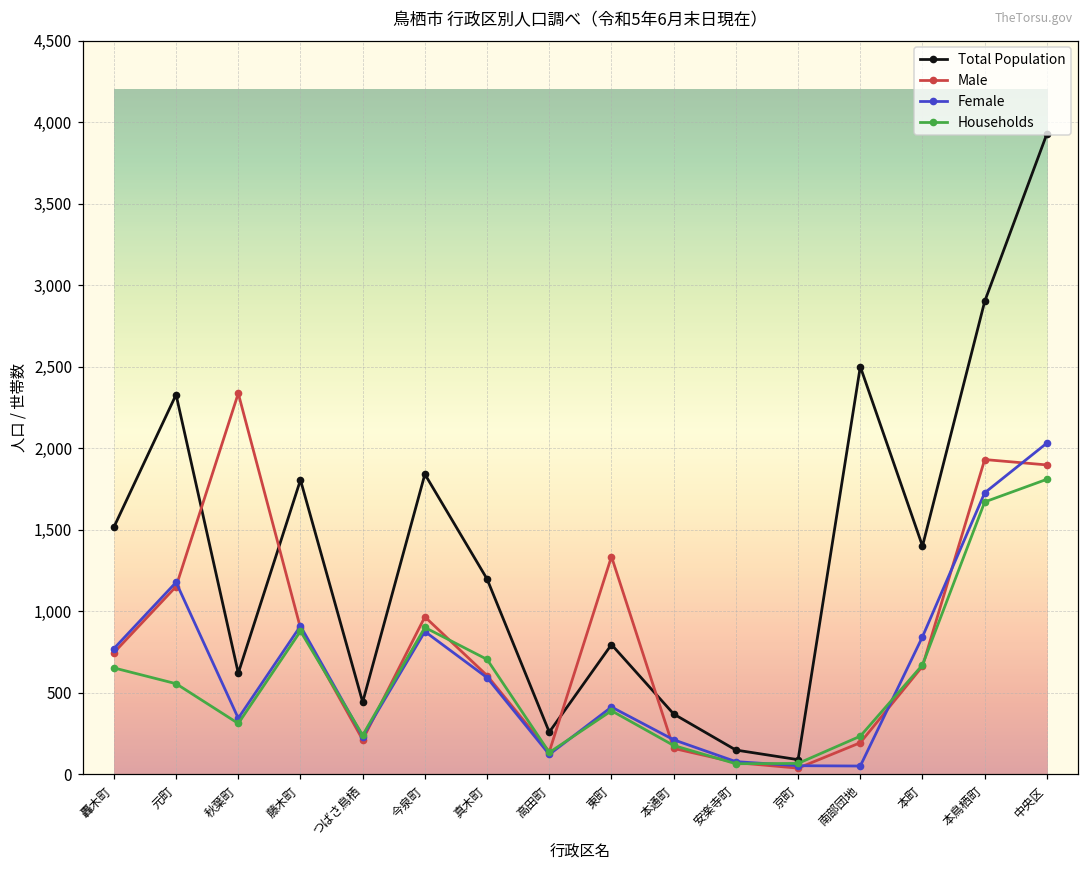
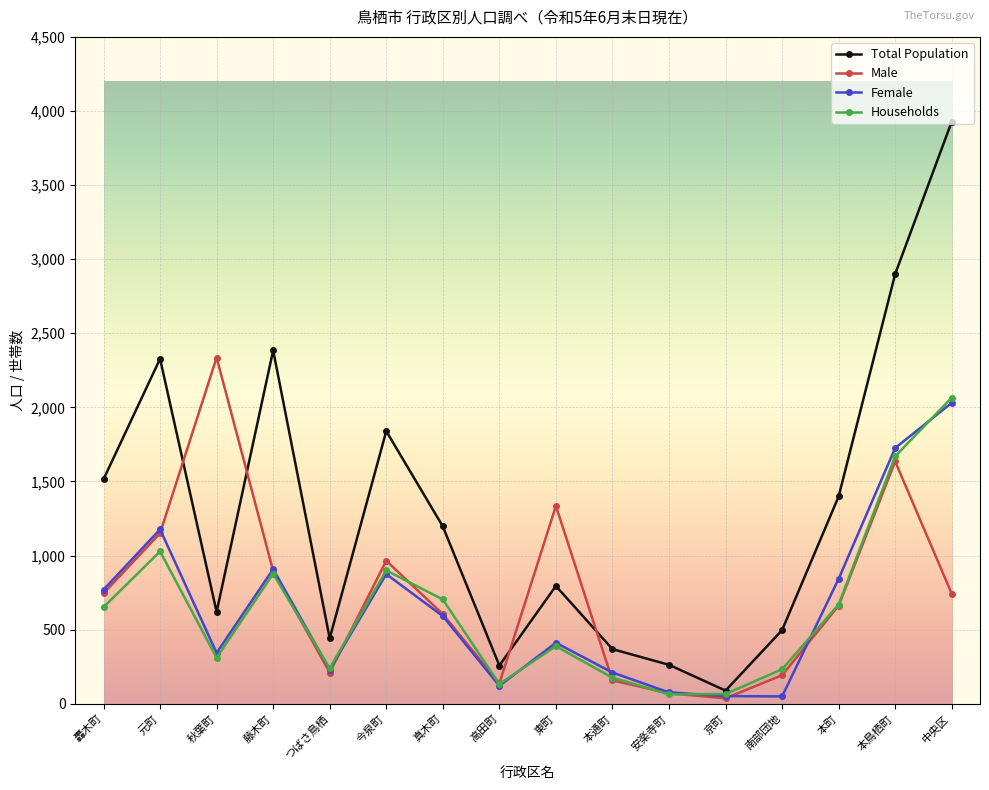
Households, 元町: 560 -> 1,030
Total Population, 藤木町: 1,810 -> 2,390
Total Population, 安楽寺町: 150 -> 260
Total Population, 南部団地: 2,500 -> 500
Male, 本鳥栖町: 1,930 -> 1,640
Male, 中央区: 1,900 -> 740
Households, 中央区: 1,810 -> 2,070
